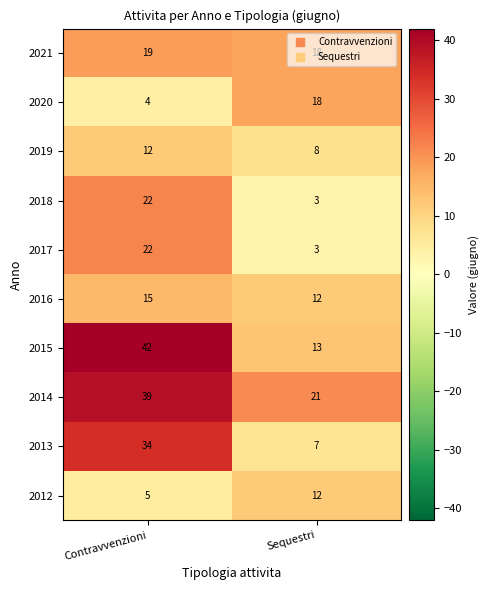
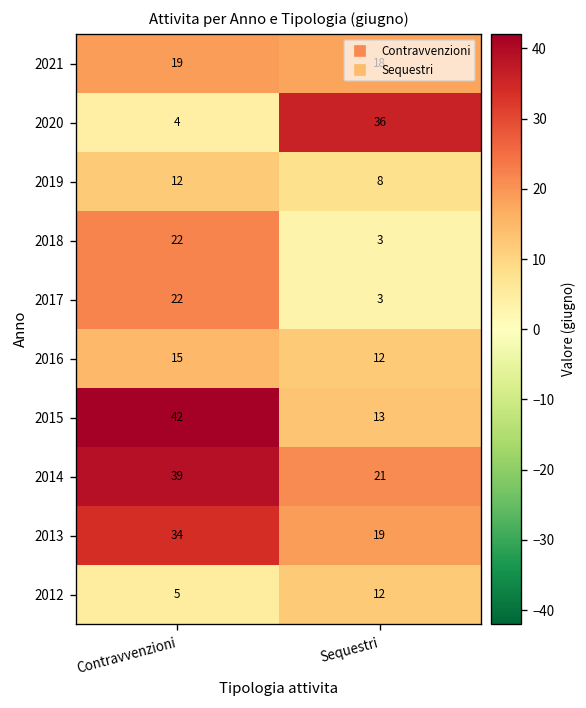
2020, Sequestri: 18 -> 36
2013, Sequestri: 7 -> 19
